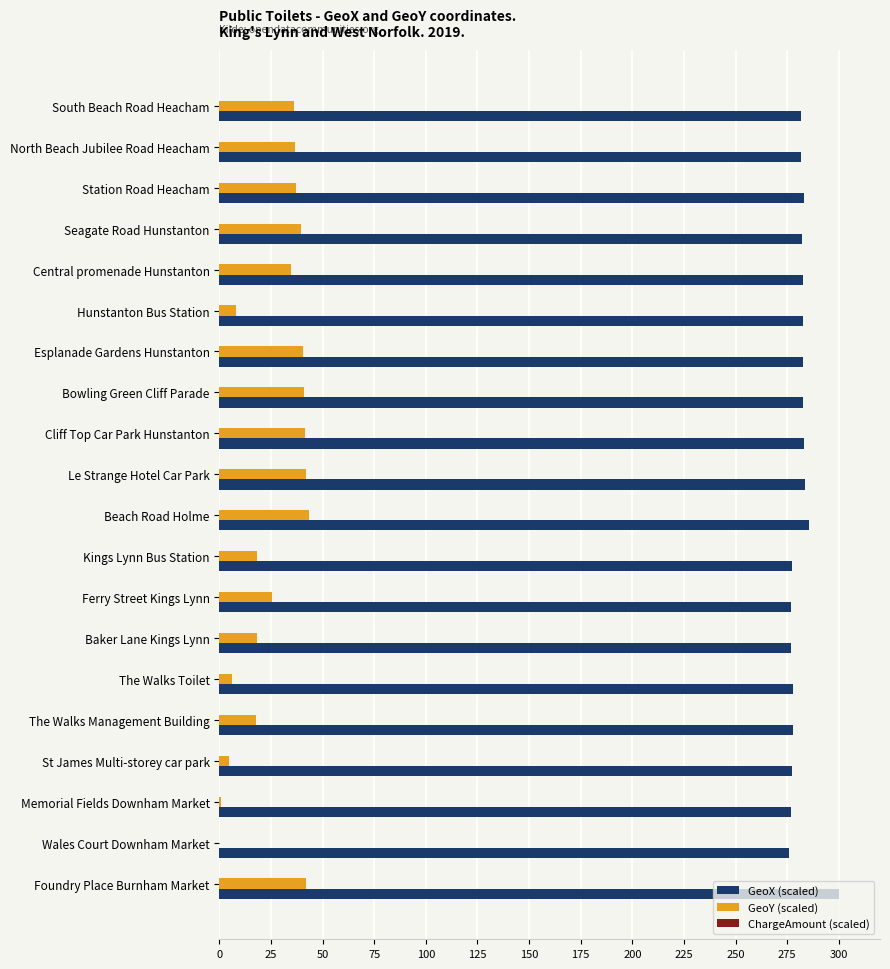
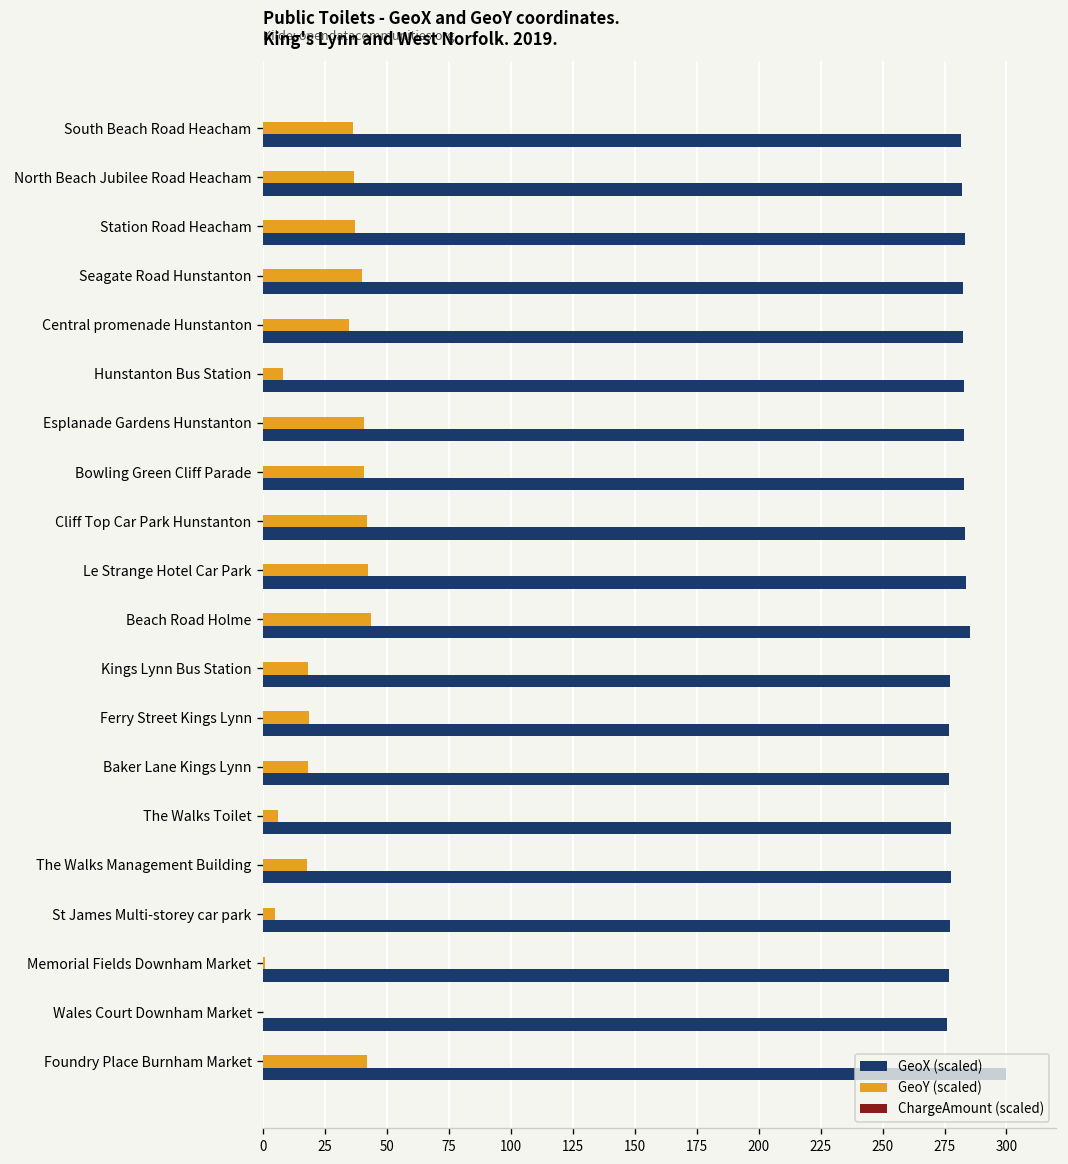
GeoY (scaled), Ferry Street Kings Lynn: 26 -> 18
